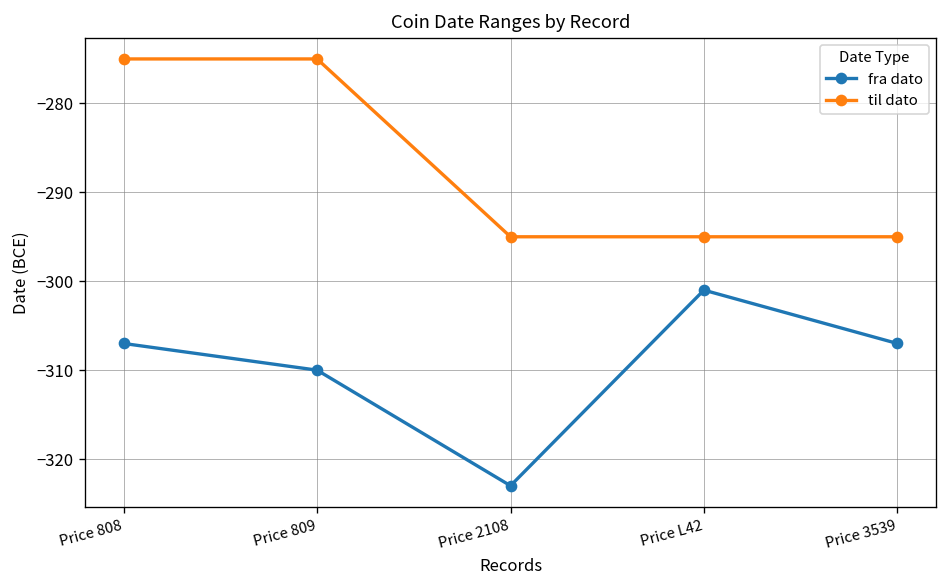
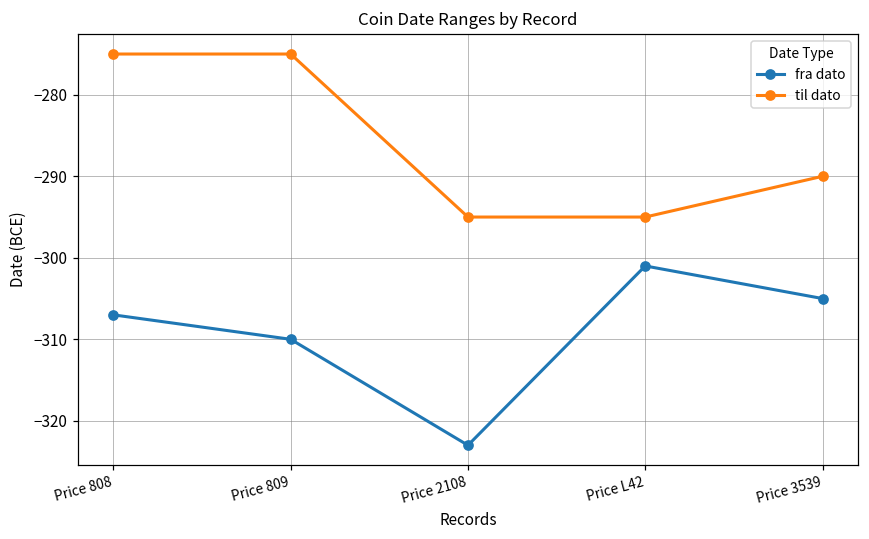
fra dato, Price 3539: -307 -> -305
til dato, Price 3539: -295 -> -290
